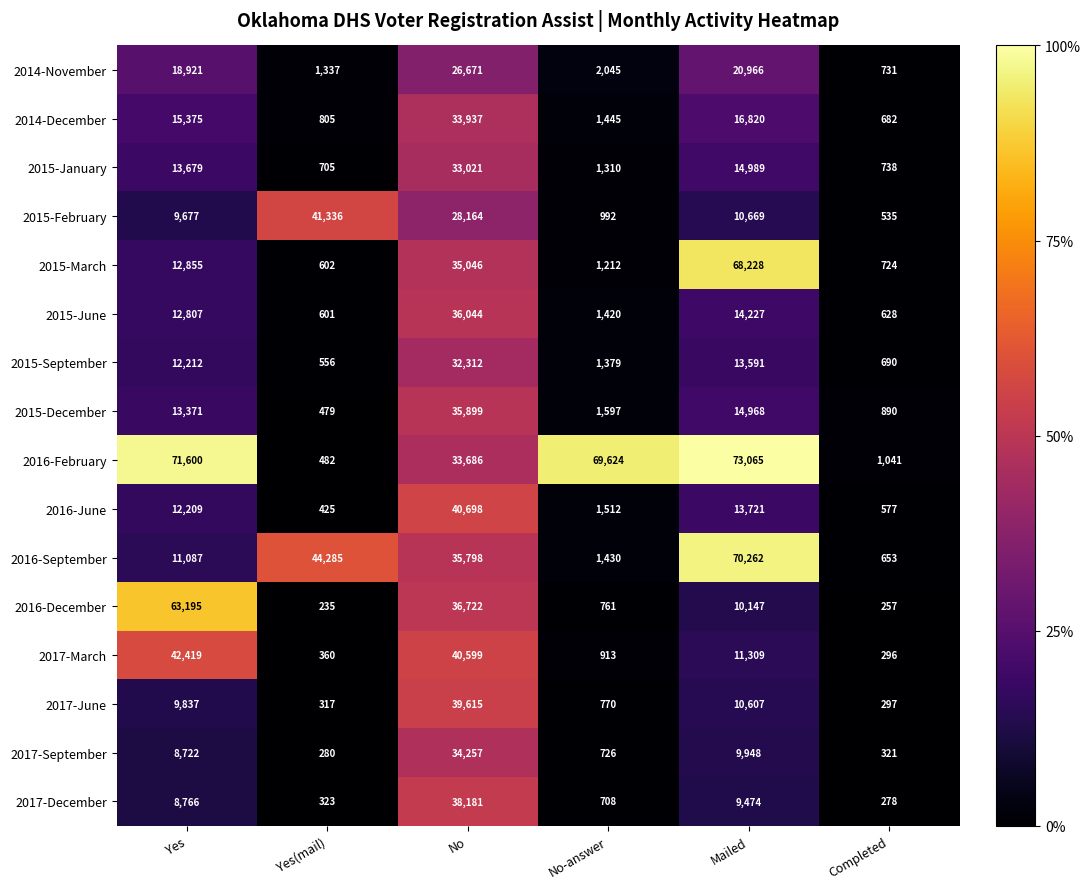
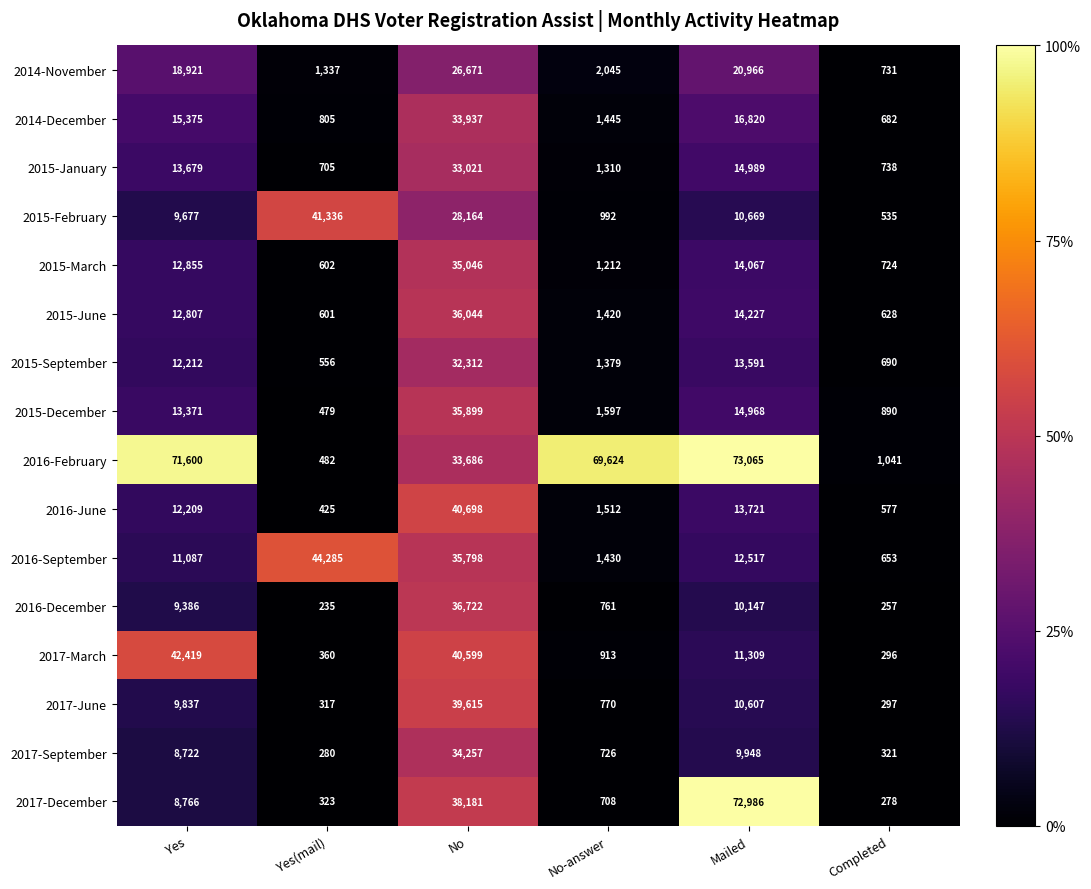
2015-March, Mailed: 68,228 -> 14,067
2016-September, Mailed: 70,262 -> 12,517
2016-December, Yes: 63,195 -> 9,386
2017-December, Mailed: 9,474 -> 72,986
